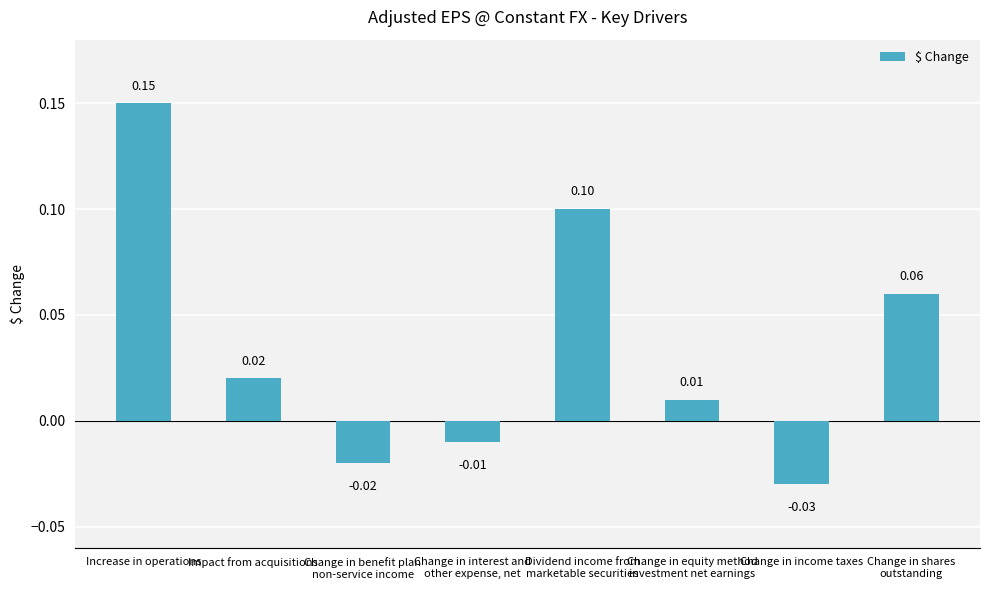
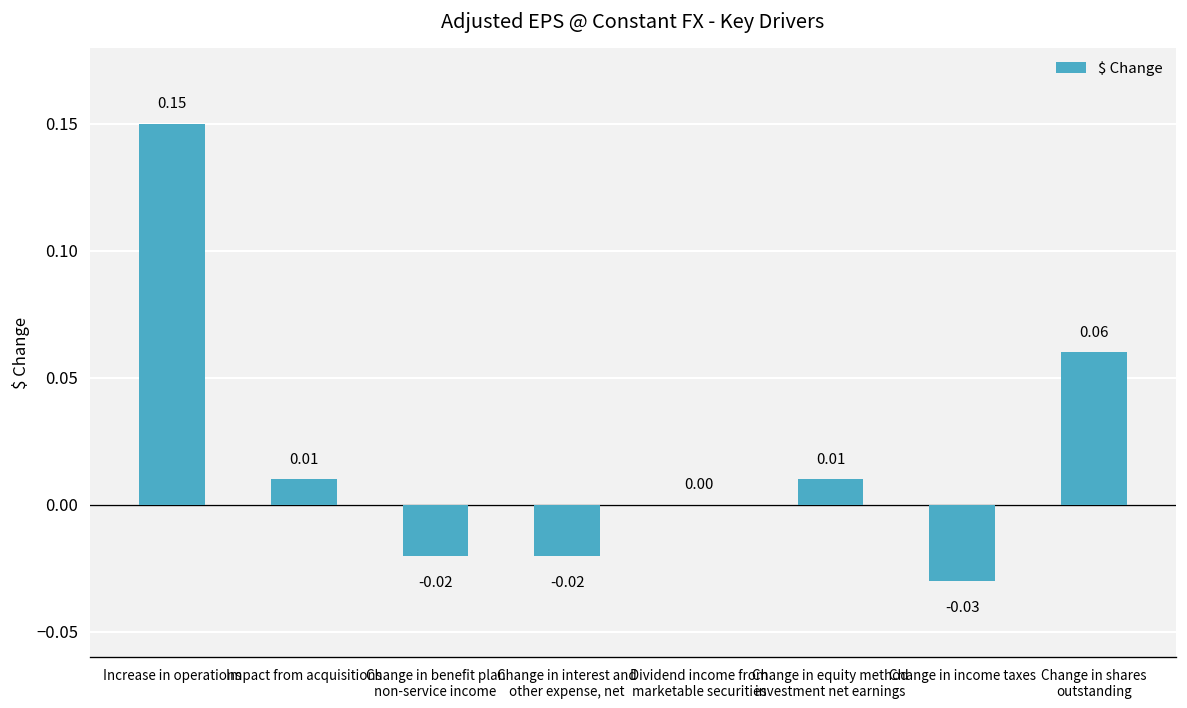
Impact from acquisitions: 0.02 -> 0.01
Change in interest and other expense, net: -0.01 -> -0.02
Dividend income from marketable securities: 0.10 -> 0.00
